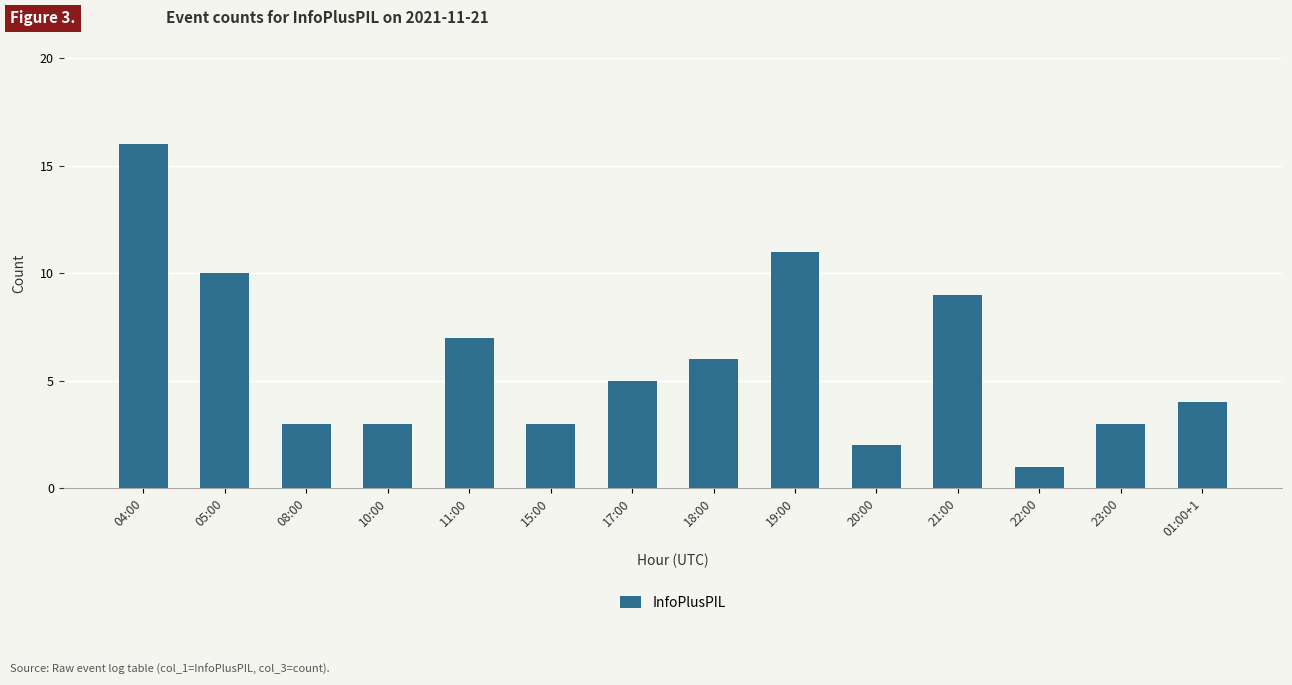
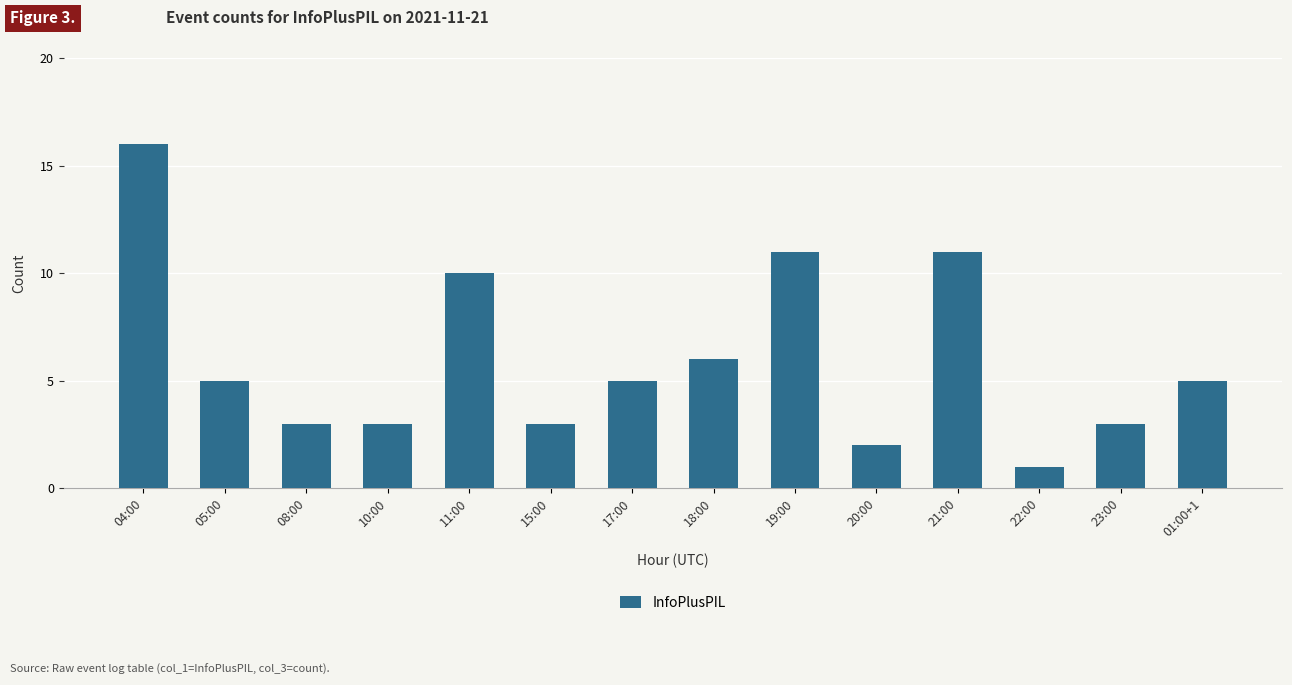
05:00: 10 -> 5
11:00: 7 -> 10
21:00: 9 -> 11
01:00+1: 4 -> 5
